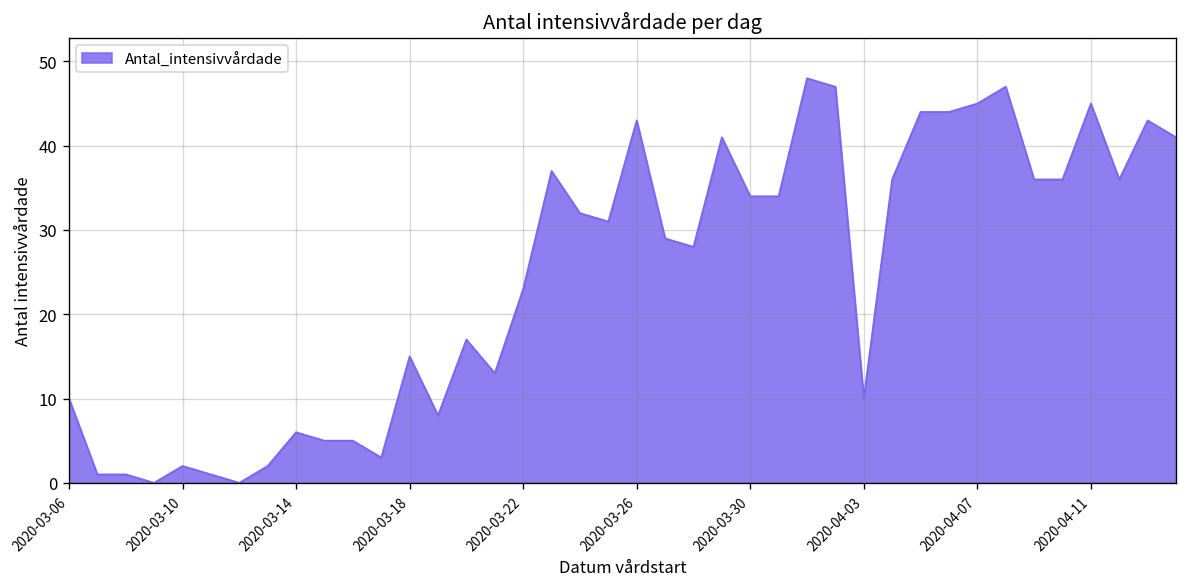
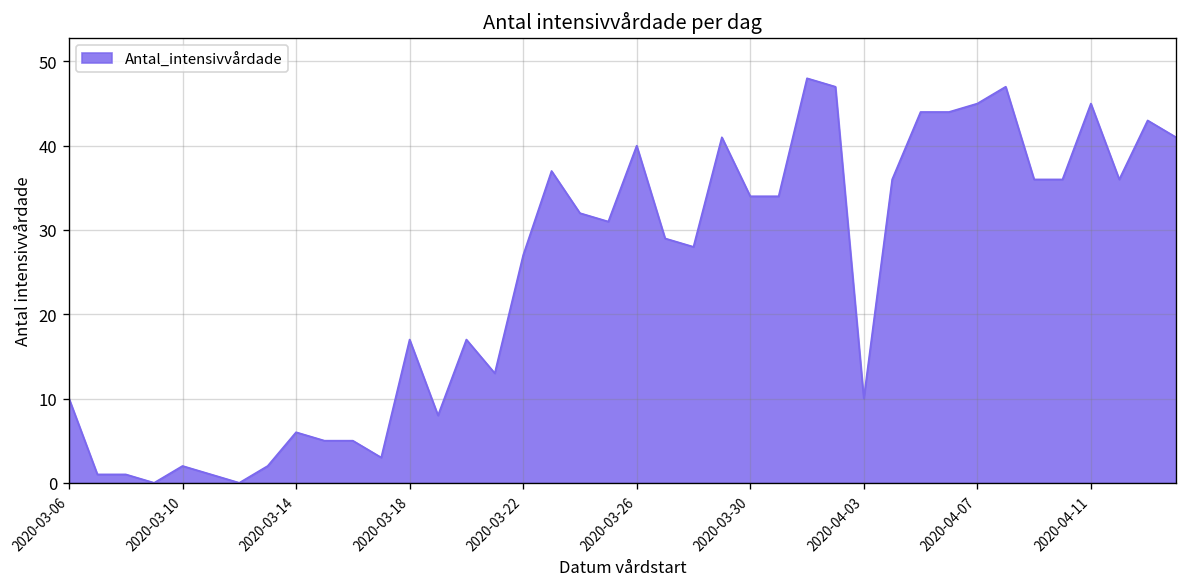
2020-03-18: 15 -> 17
2020-03-22: 23 -> 27
2020-03-26: 43 -> 40
